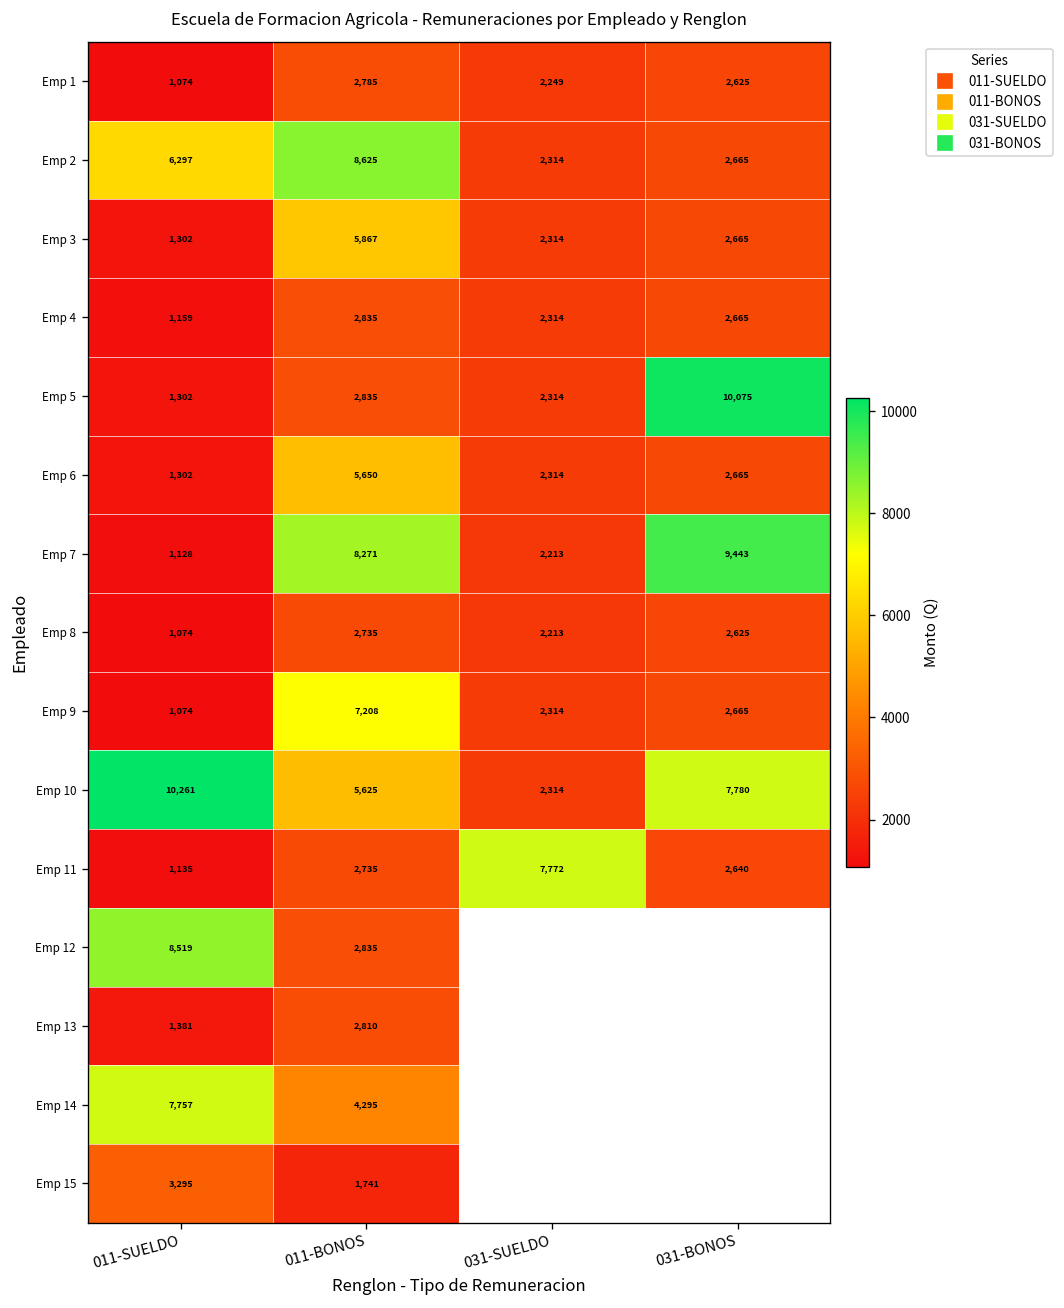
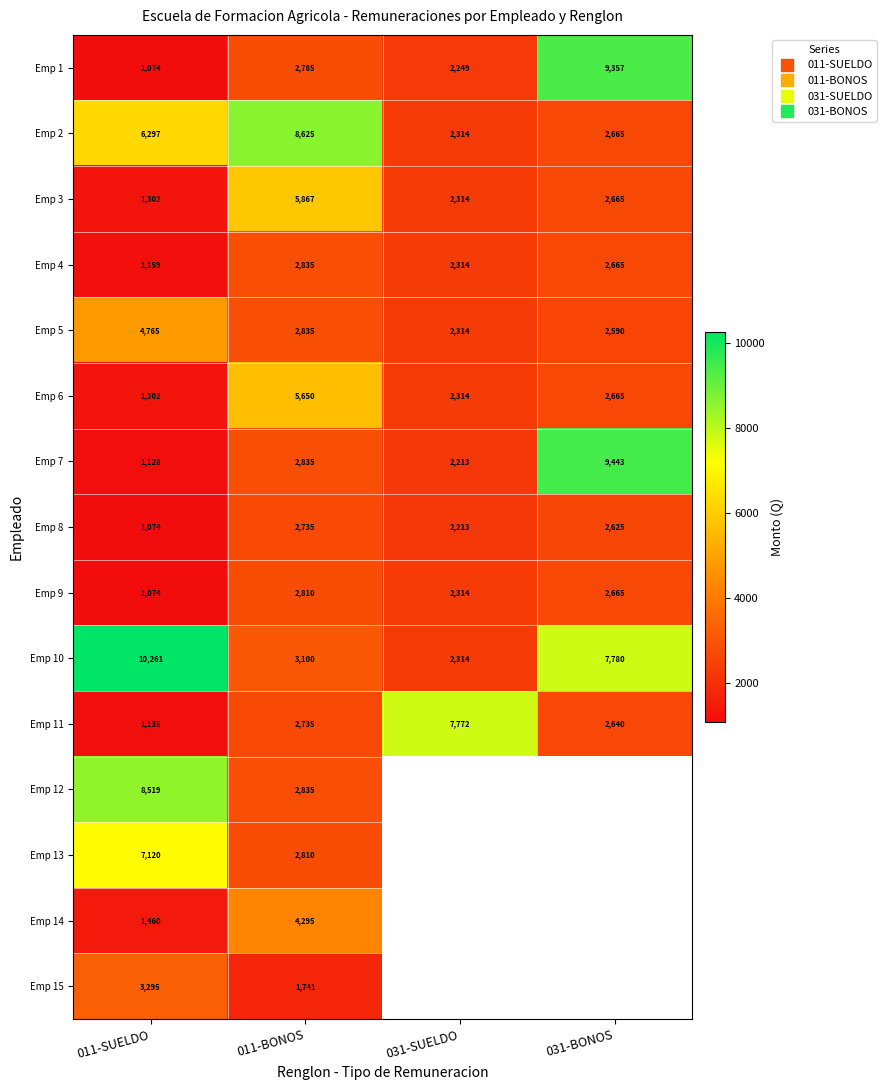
Emp 1, 031-BONOS: 2,625 -> 9,357
Emp 5, 011-SUELDO: 1,302 -> 4,765
Emp 5, 031-BONOS: 10,075 -> 2,590
Emp 7, 011-BONOS: 8,271 -> 2,835
Emp 9, 011-BONOS: 7,208 -> 2,810
Emp 10, 011-BONOS: 5,625 -> 3,100
Emp 13, 011-SUELDO: 1,381 -> 7,120
Emp 14, 011-SUELDO: 7,757 -> 1,460
